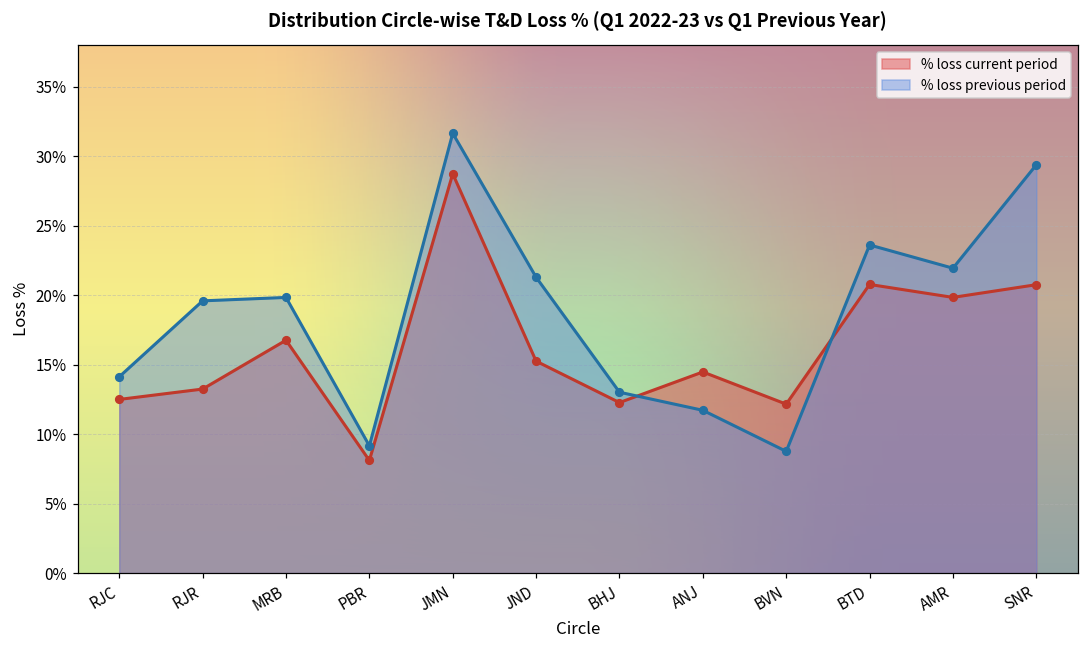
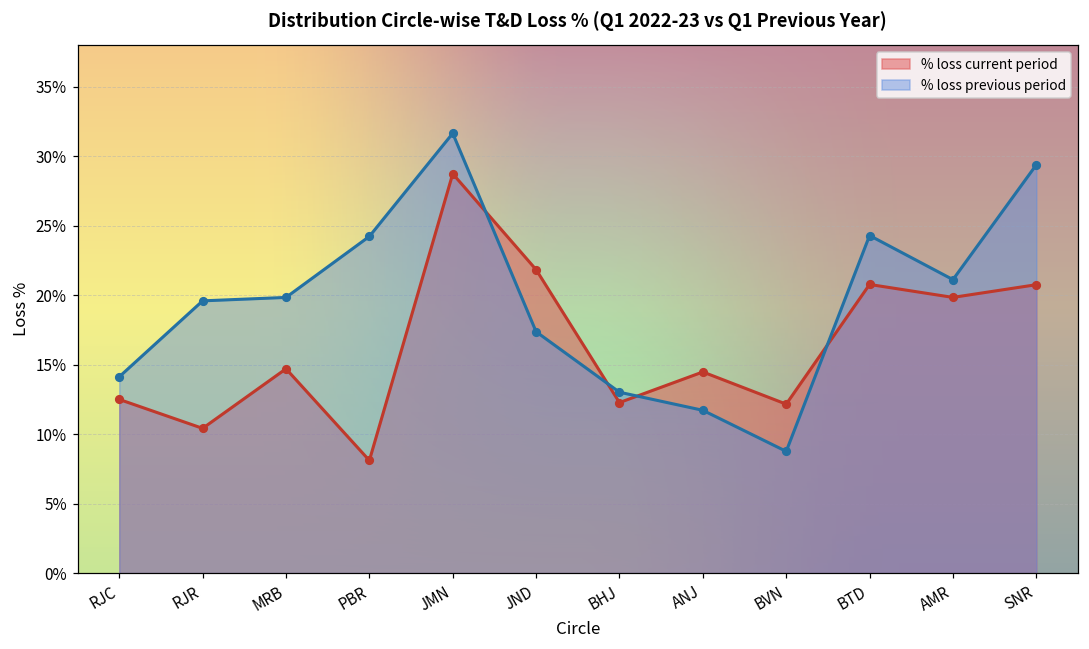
% loss current period, RJR: 13.3% -> 10.4%
% loss current period, MRB: 16.8% -> 14.7%
% loss previous period, PBR: 9.2% -> 24.2%
% loss current period, JND: 15.3% -> 21.8%
% loss previous period, JND: 21.3% -> 17.4%
% loss previous period, BTD: 23.6% -> 24.3%
% loss previous period, AMR: 22.0% -> 21.1%
